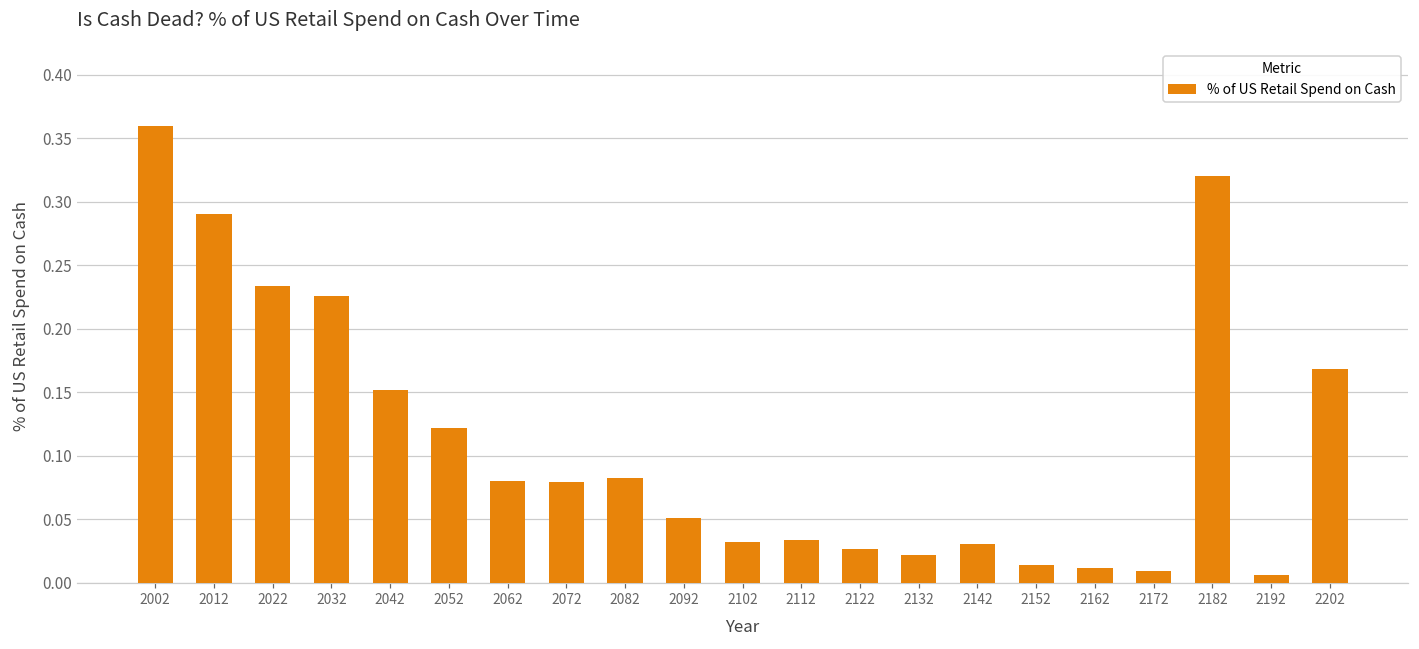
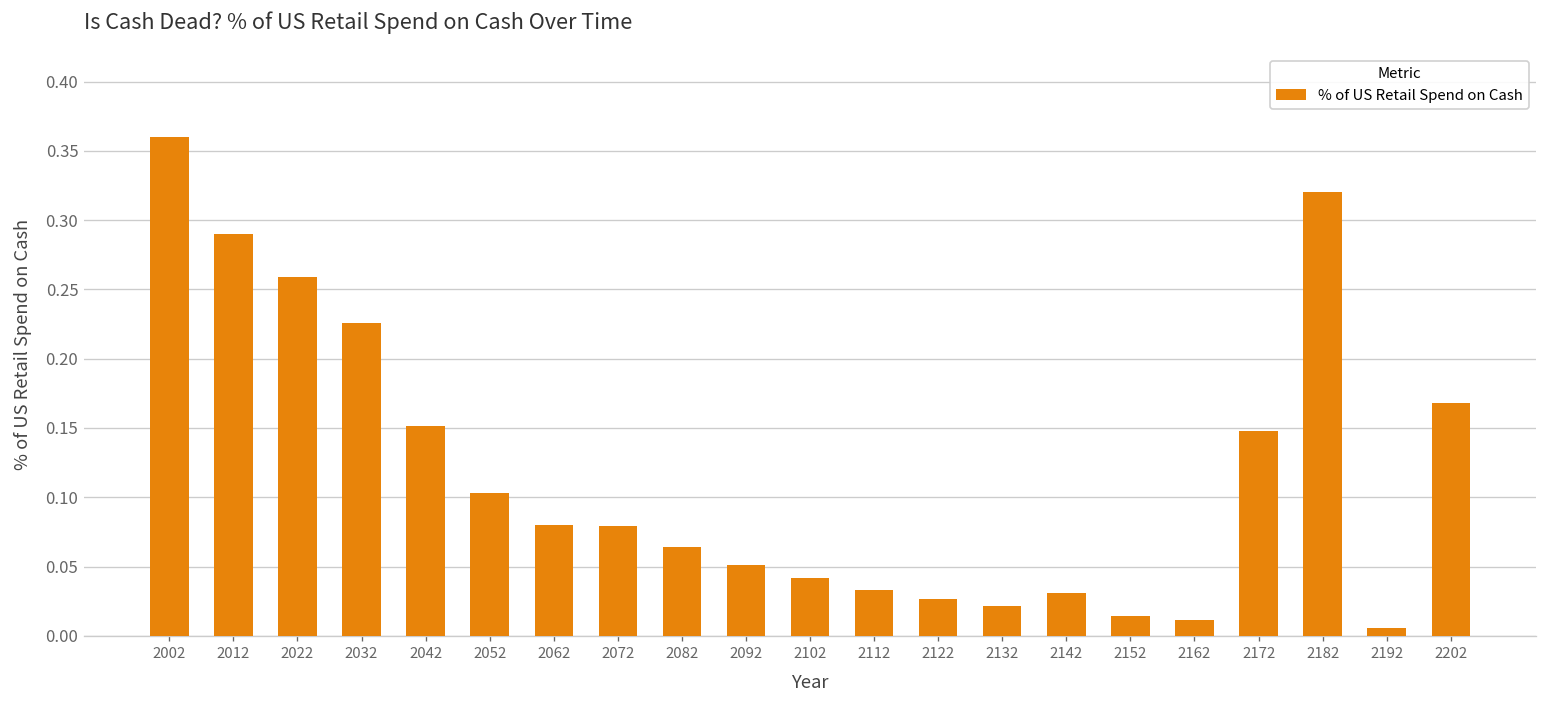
2022: 0.234 -> 0.259
2052: 0.122 -> 0.103
2082: 0.083 -> 0.064
2102: 0.032 -> 0.041
2172: 0.009 -> 0.148
